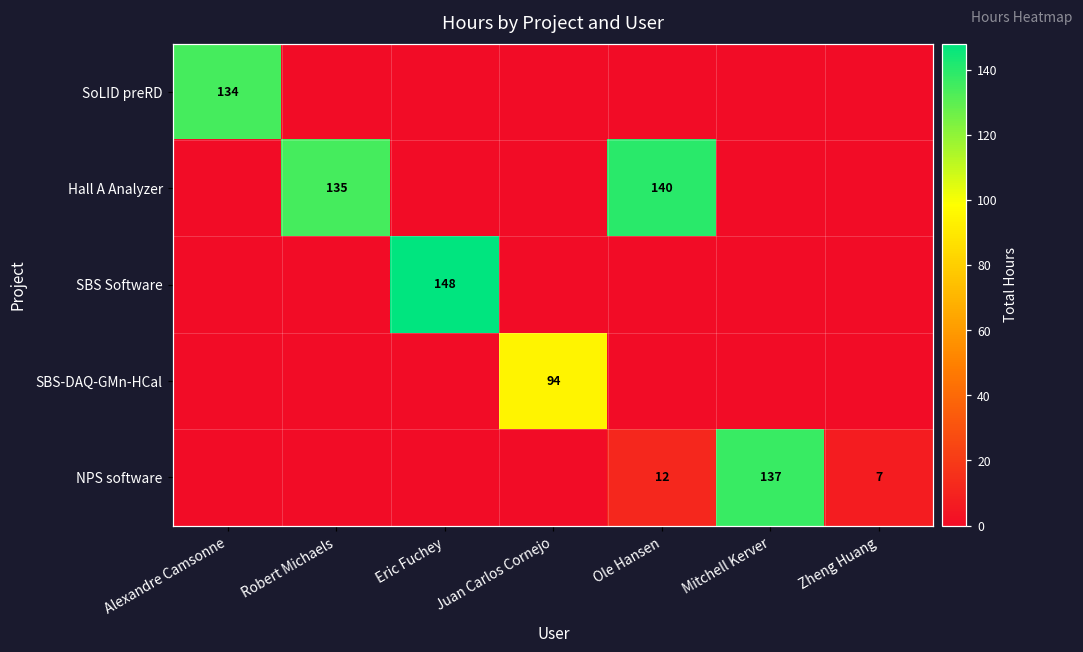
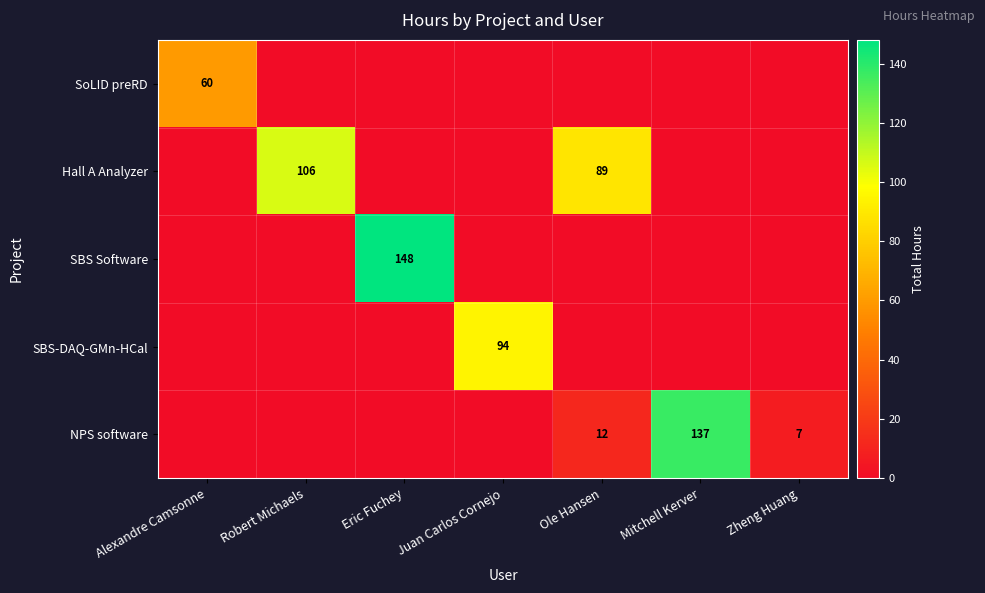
SoLID preRD, Alexandre Camsonne: 134 -> 60
Hall A Analyzer, Robert Michaels: 135 -> 106
Hall A Analyzer, Ole Hansen: 140 -> 89
